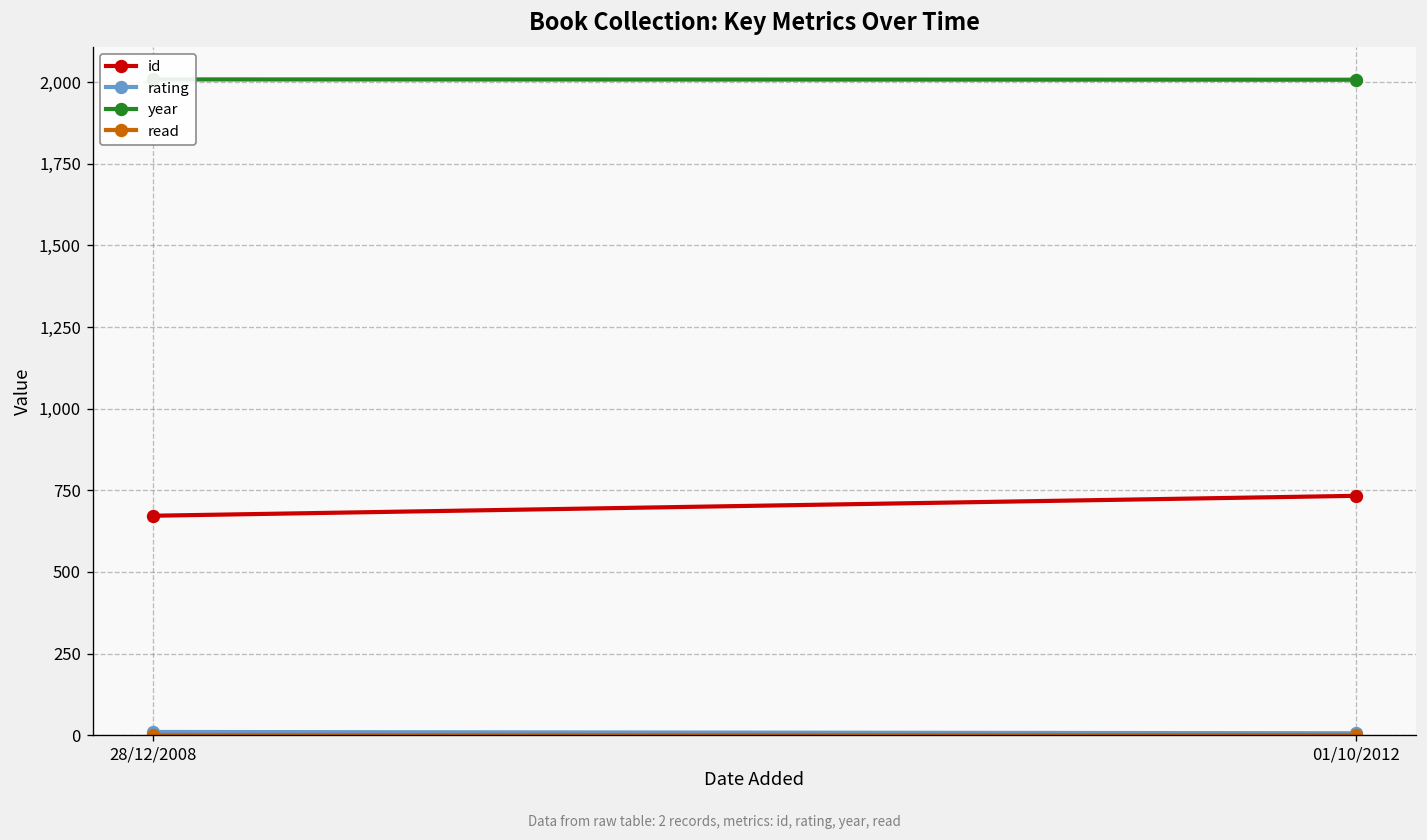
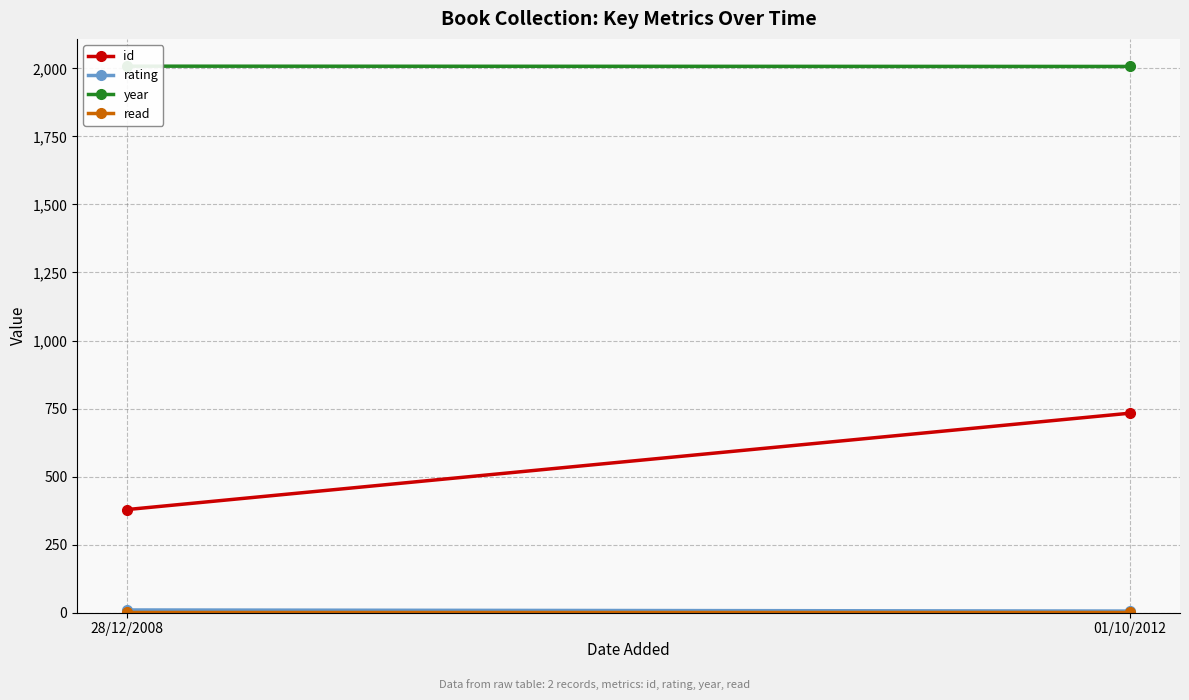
id, 28/12/2008: 670 -> 380
